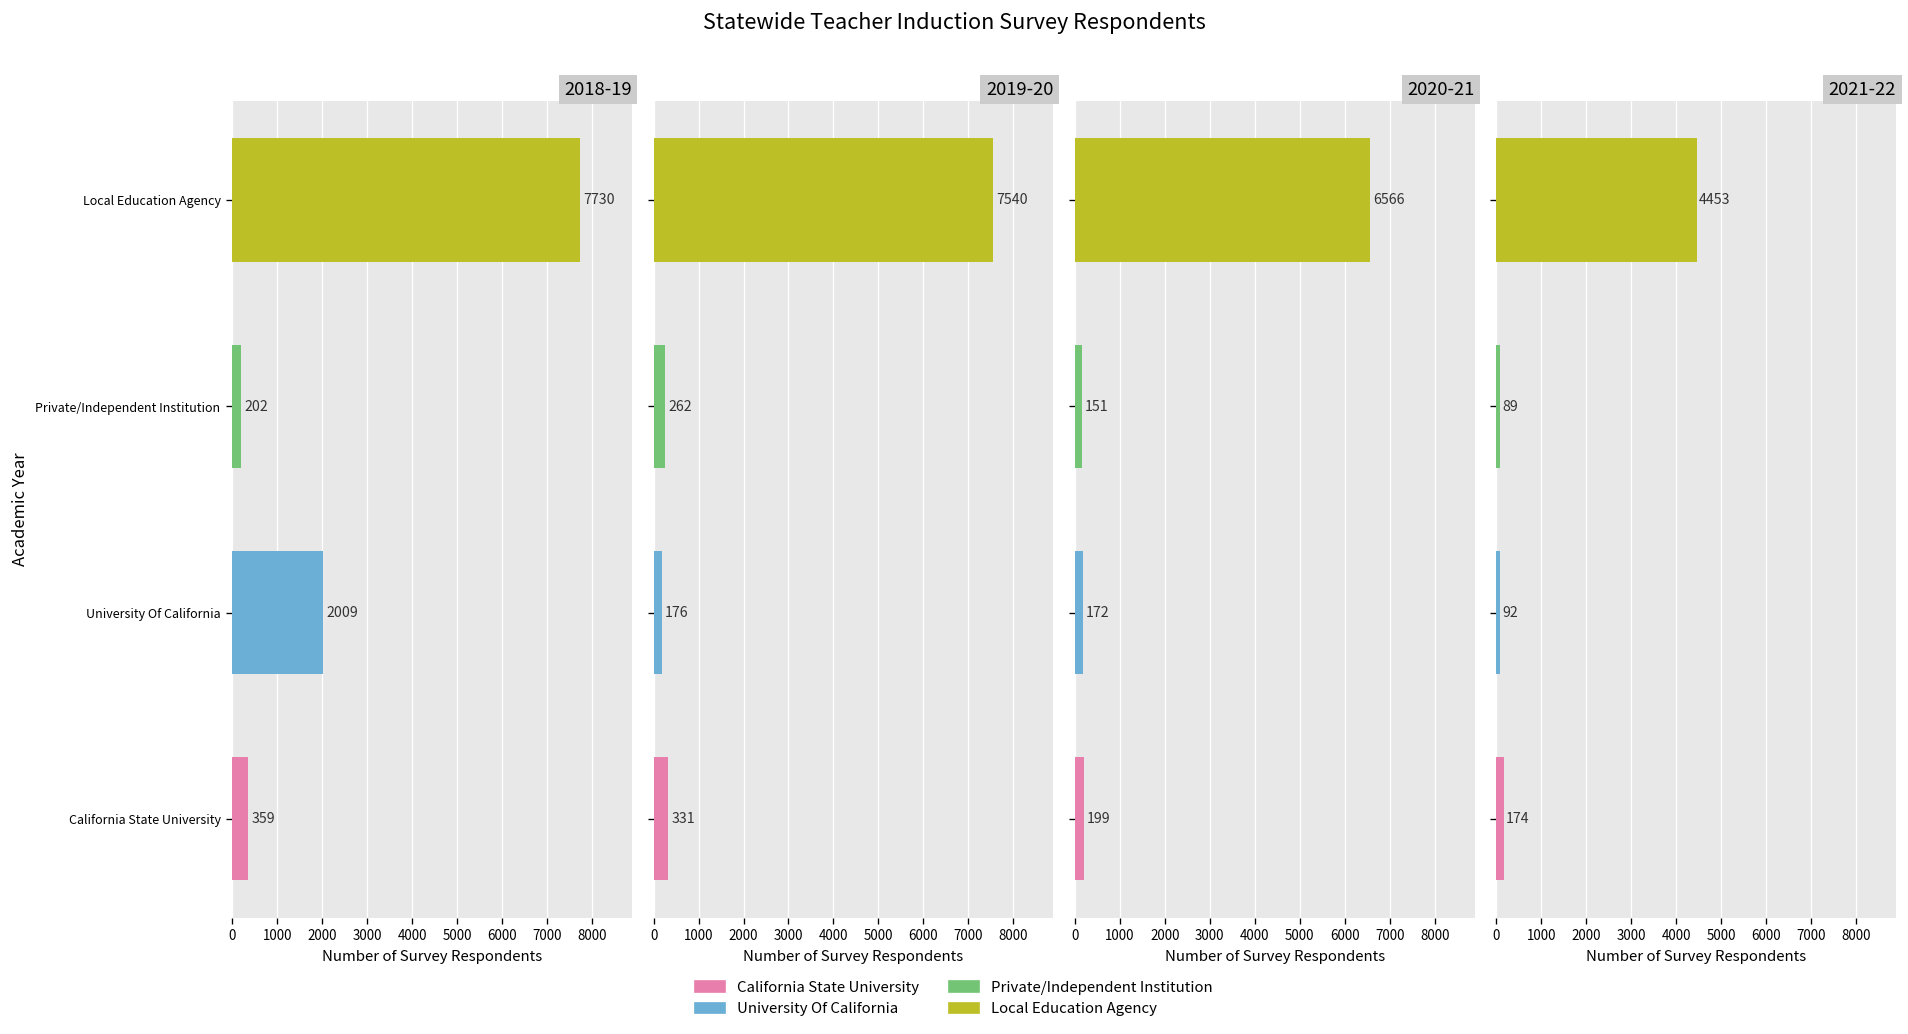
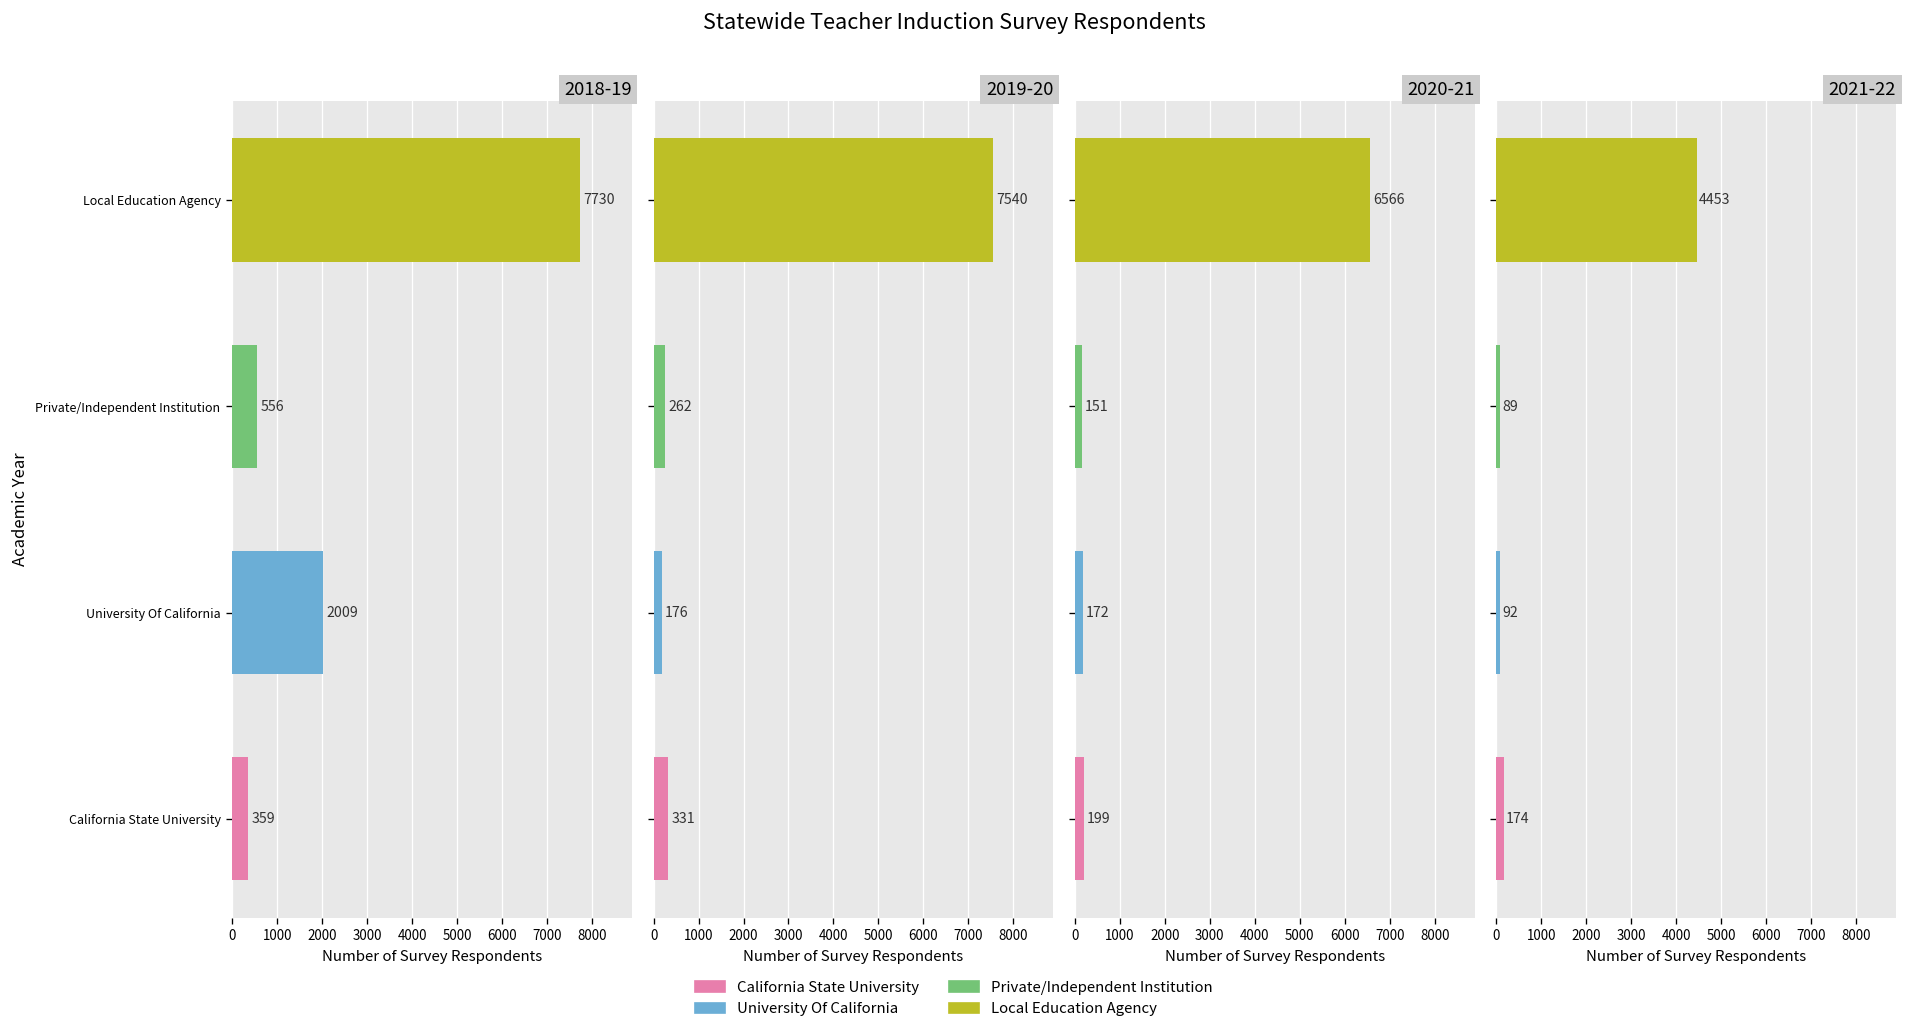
2018-19, Private/Independent Institution: 202 -> 556
